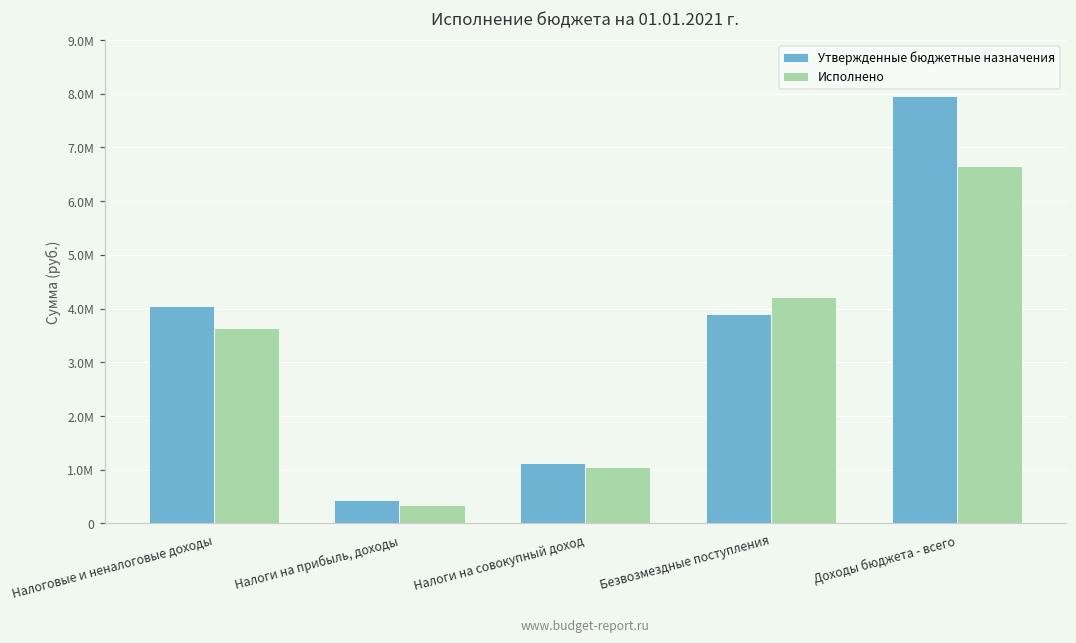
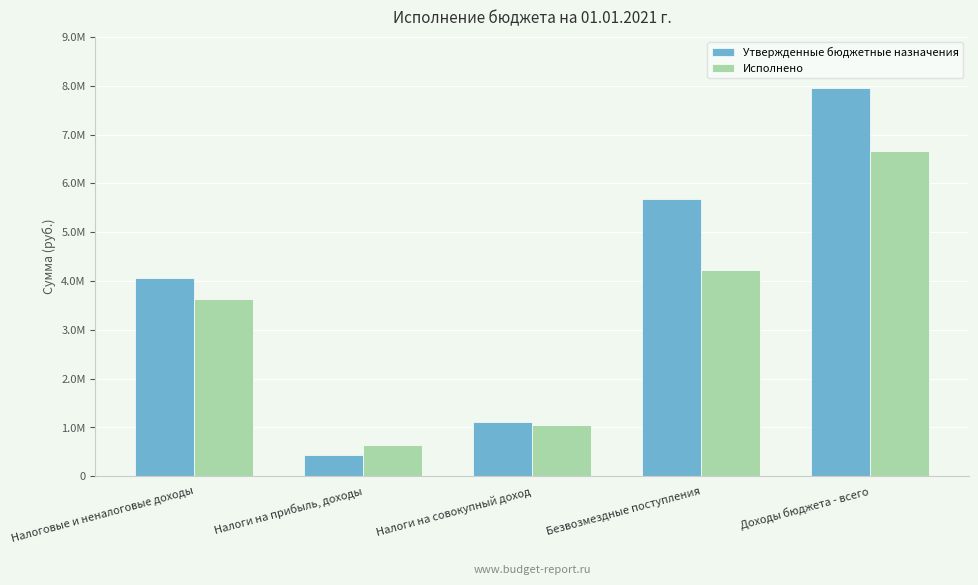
Исполнено, Налоги на прибыль, доходы: 400000 -> 600000
Утвержденные бюджетные назначения, Безвозмездные поступления: 3900000 -> 5700000
